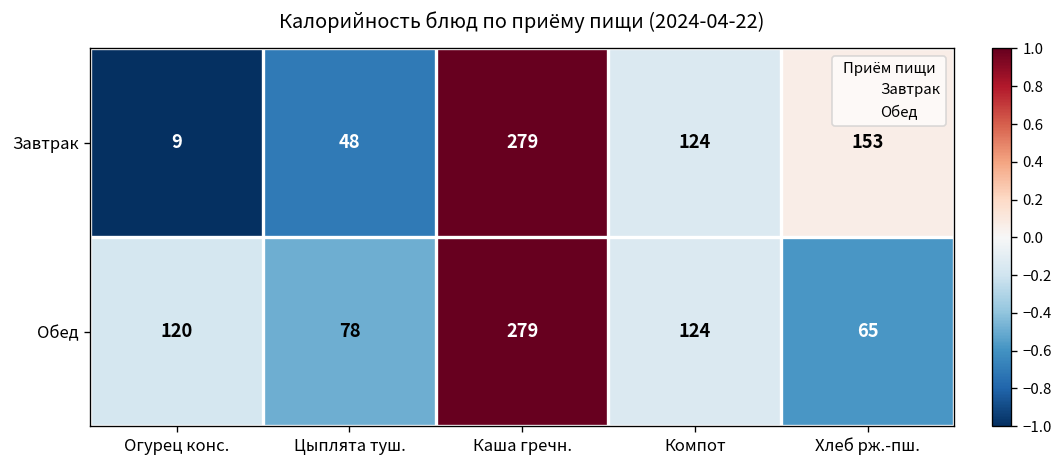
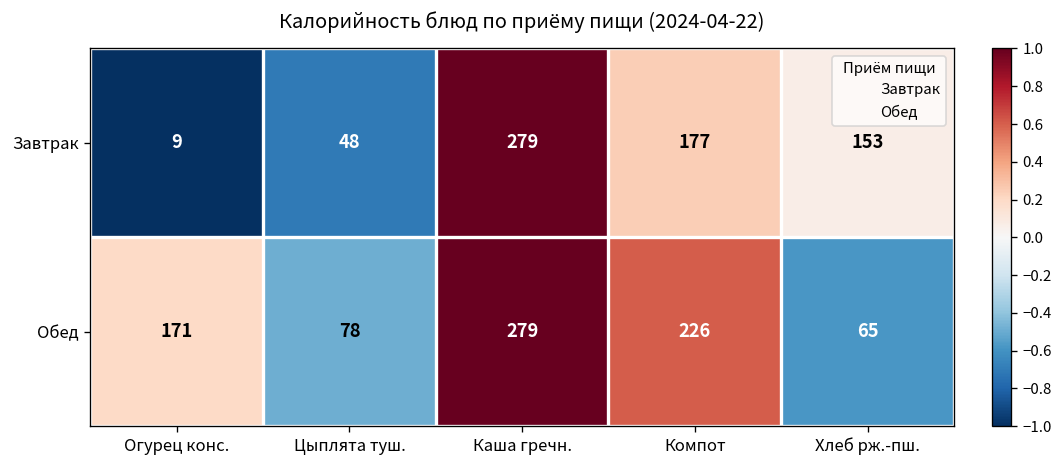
Завтрак, Компот: 124 -> 177
Обед, Огурец конс.: 120 -> 171
Обед, Компот: 124 -> 226
